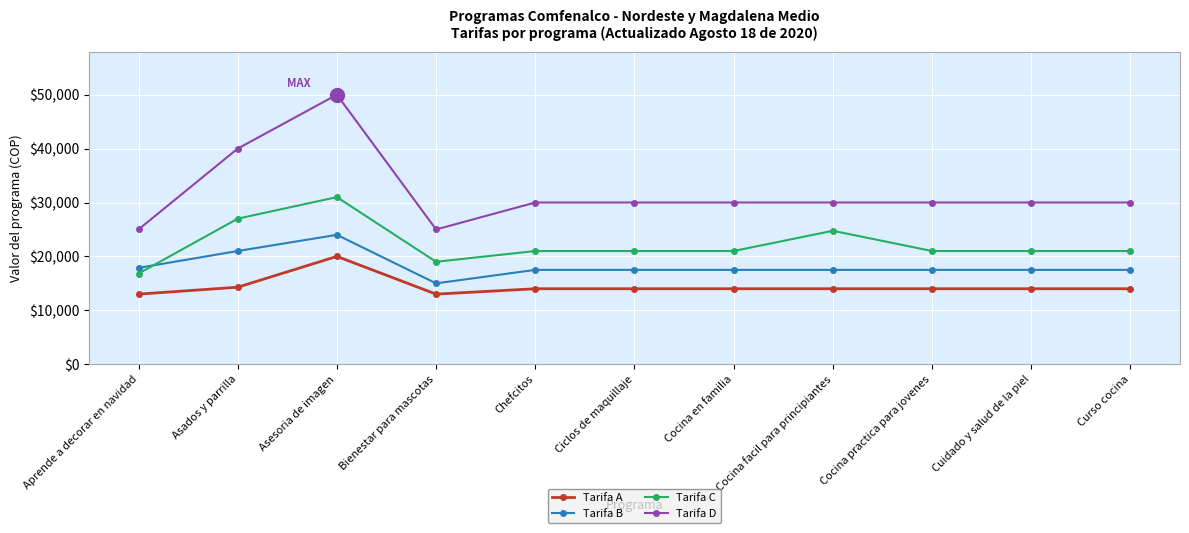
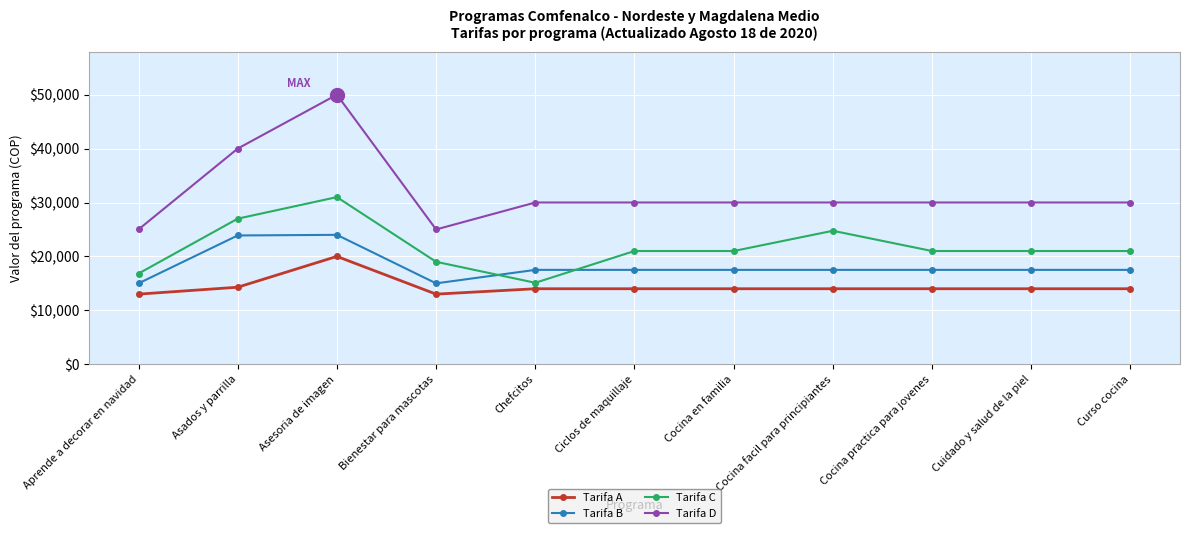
Tarifa B, Aprende a decorar en navidad: $18,000 -> $15,000
Tarifa B, Asados y parrilla: $21,000 -> $24,000
Tarifa C, Chefcitos: $21,000 -> $15,000
